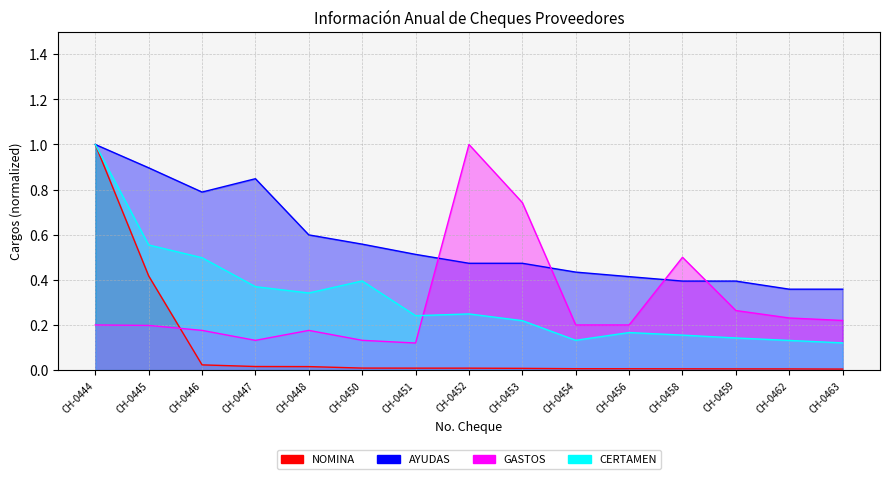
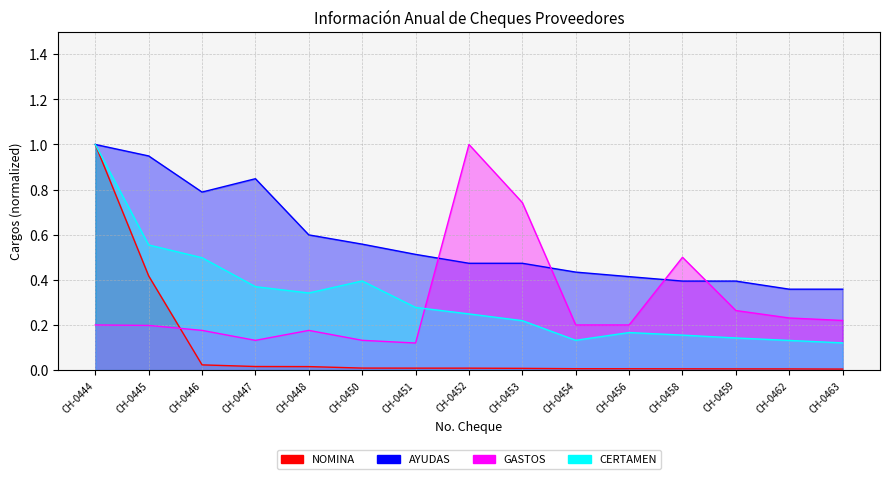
AYUDAS, CH-0445: 0.90 -> 0.95
CERTAMEN, CH-0451: 0.24 -> 0.28
